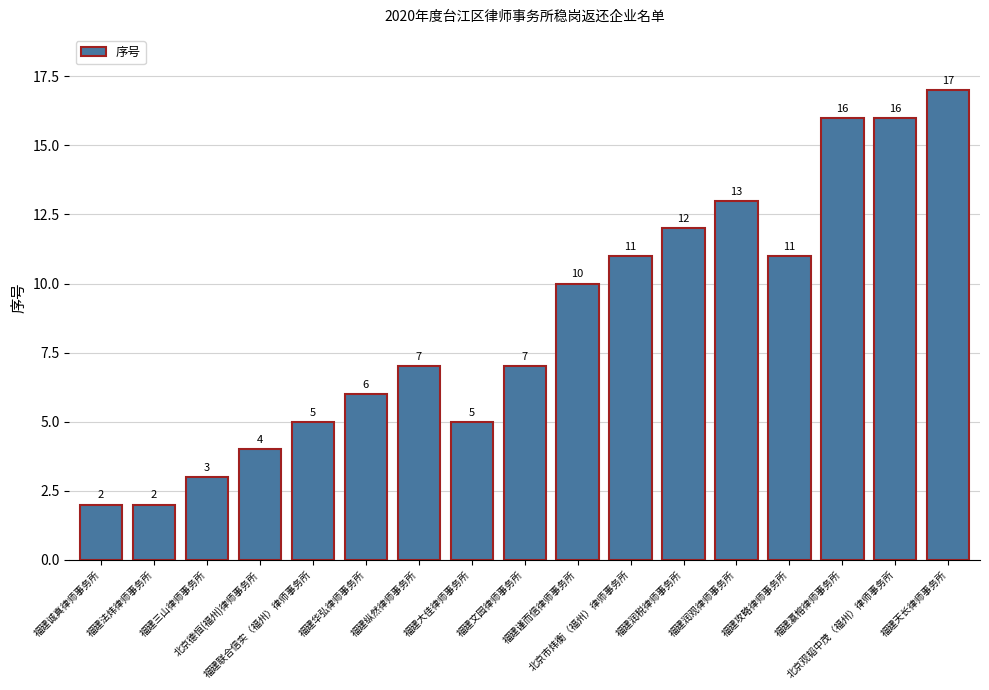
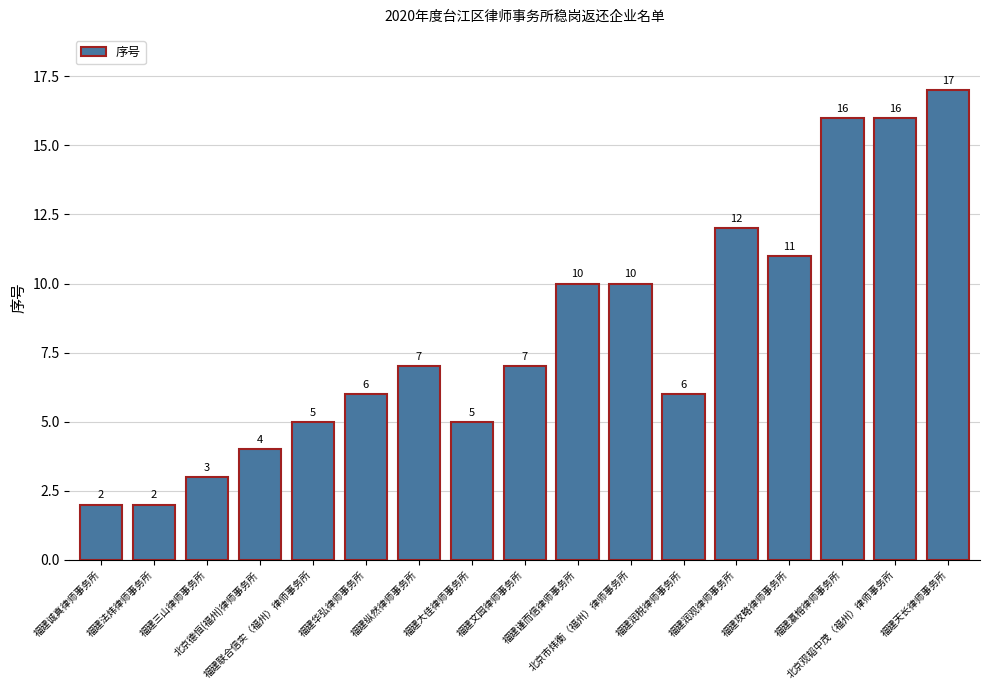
北京市炜衡（福州）律师事务所: 11 -> 10
福建润税律师事务所: 12 -> 6
福建润观律师事务所: 13 -> 12
